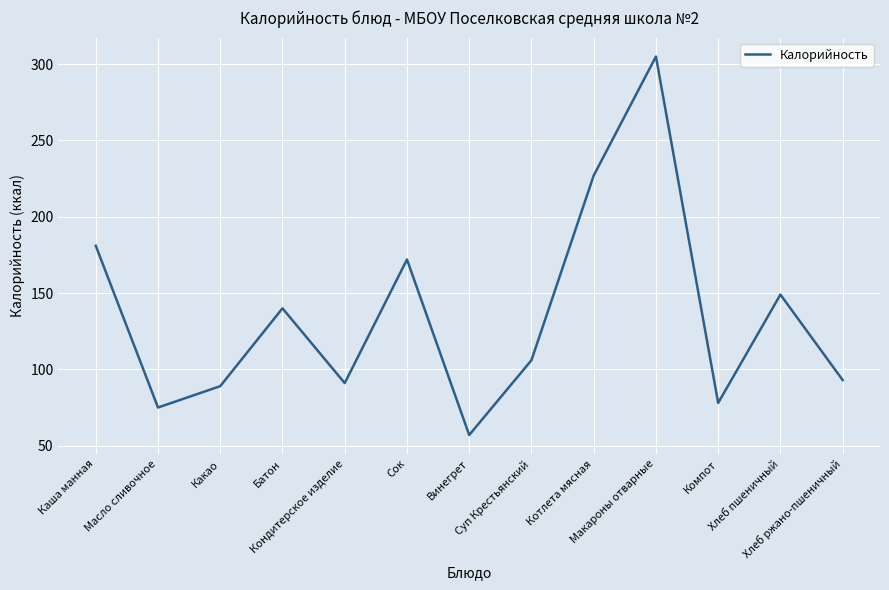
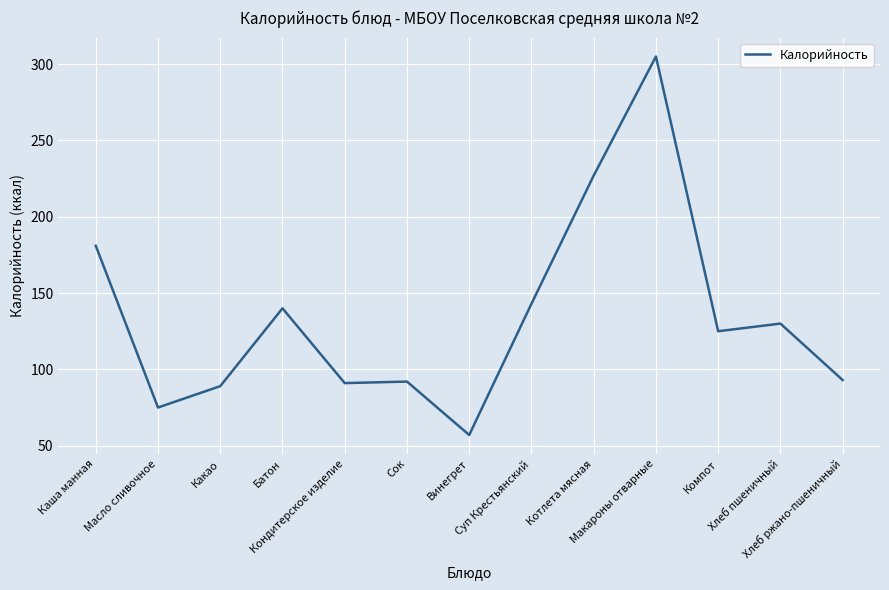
Сок: 172 -> 92
Суп Крестьянский: 106 -> 143
Компот: 78 -> 125
Хлеб пшеничный: 149 -> 130
